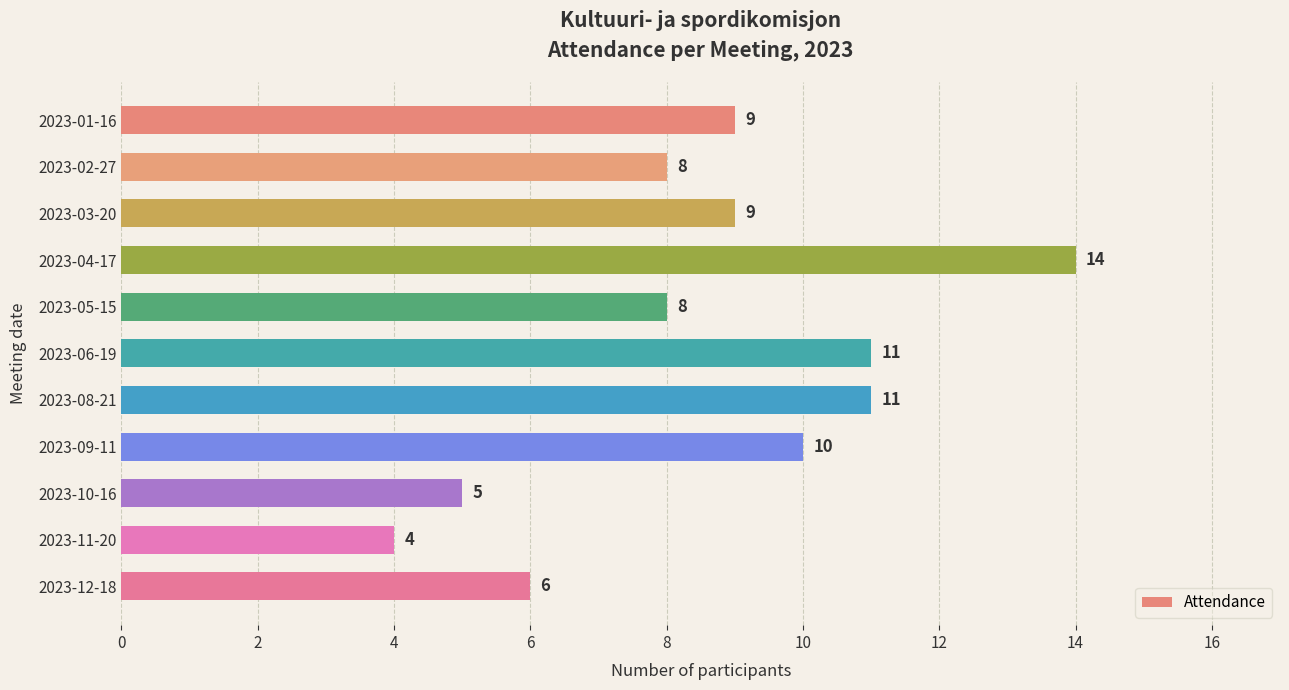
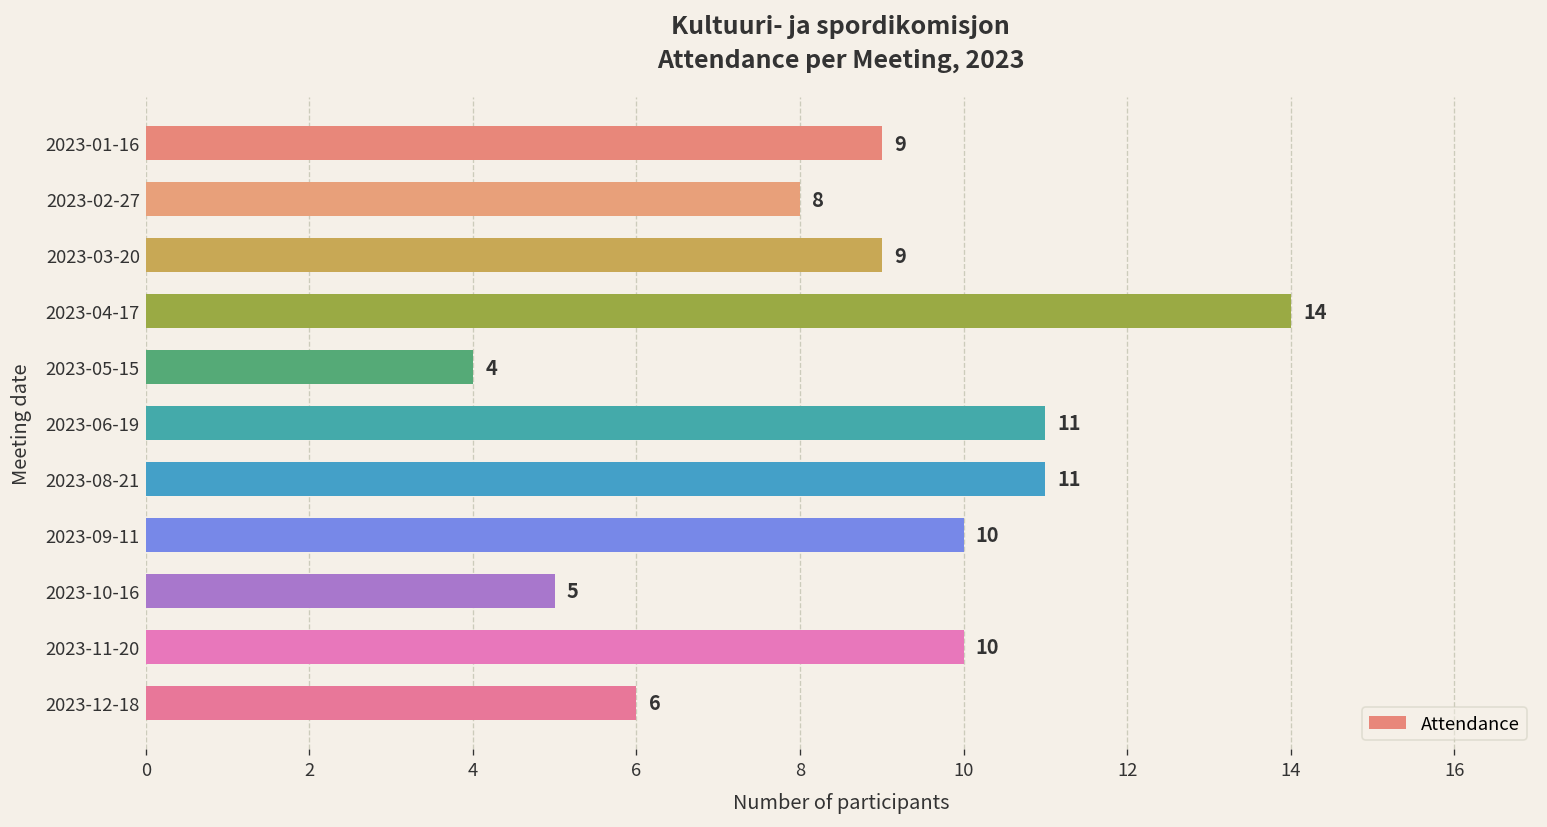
2023-05-15: 8 -> 4
2023-11-20: 4 -> 10
